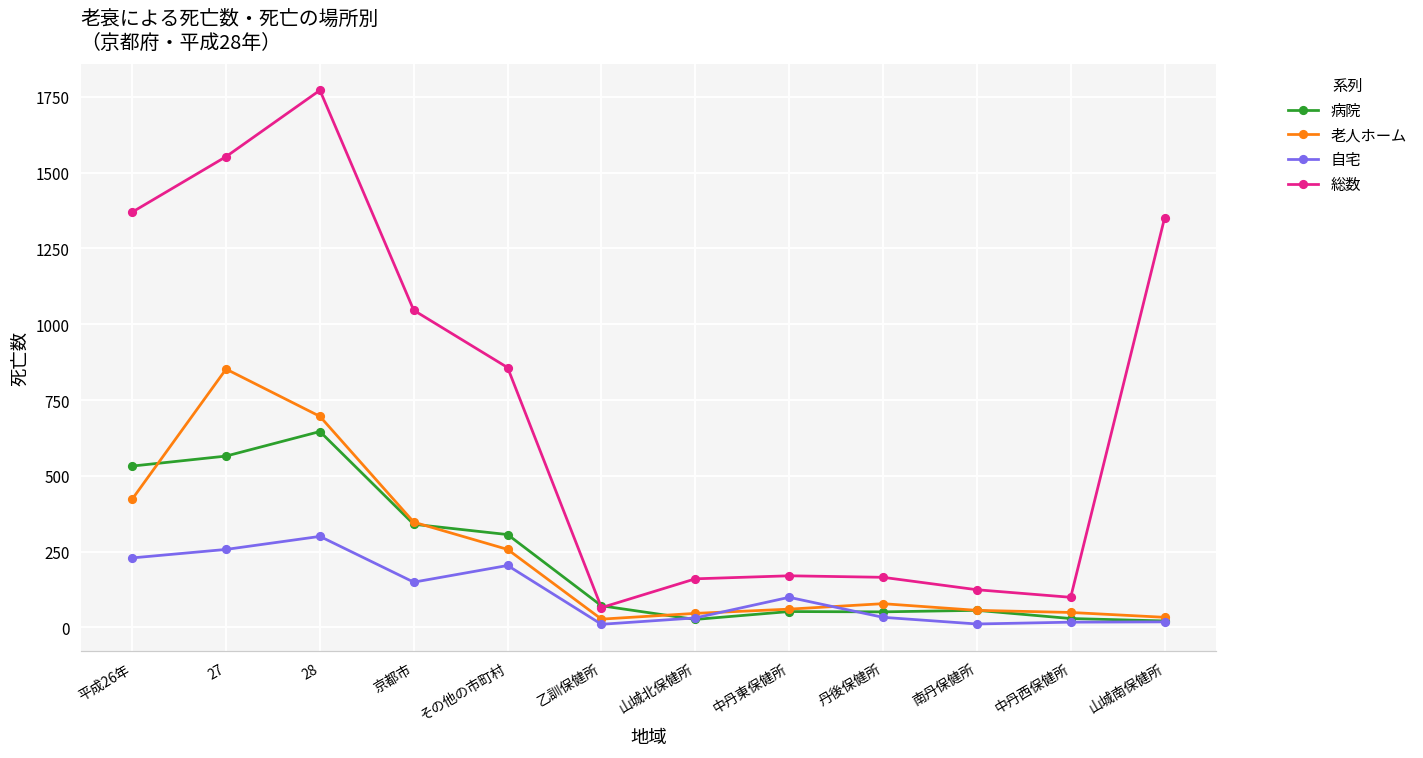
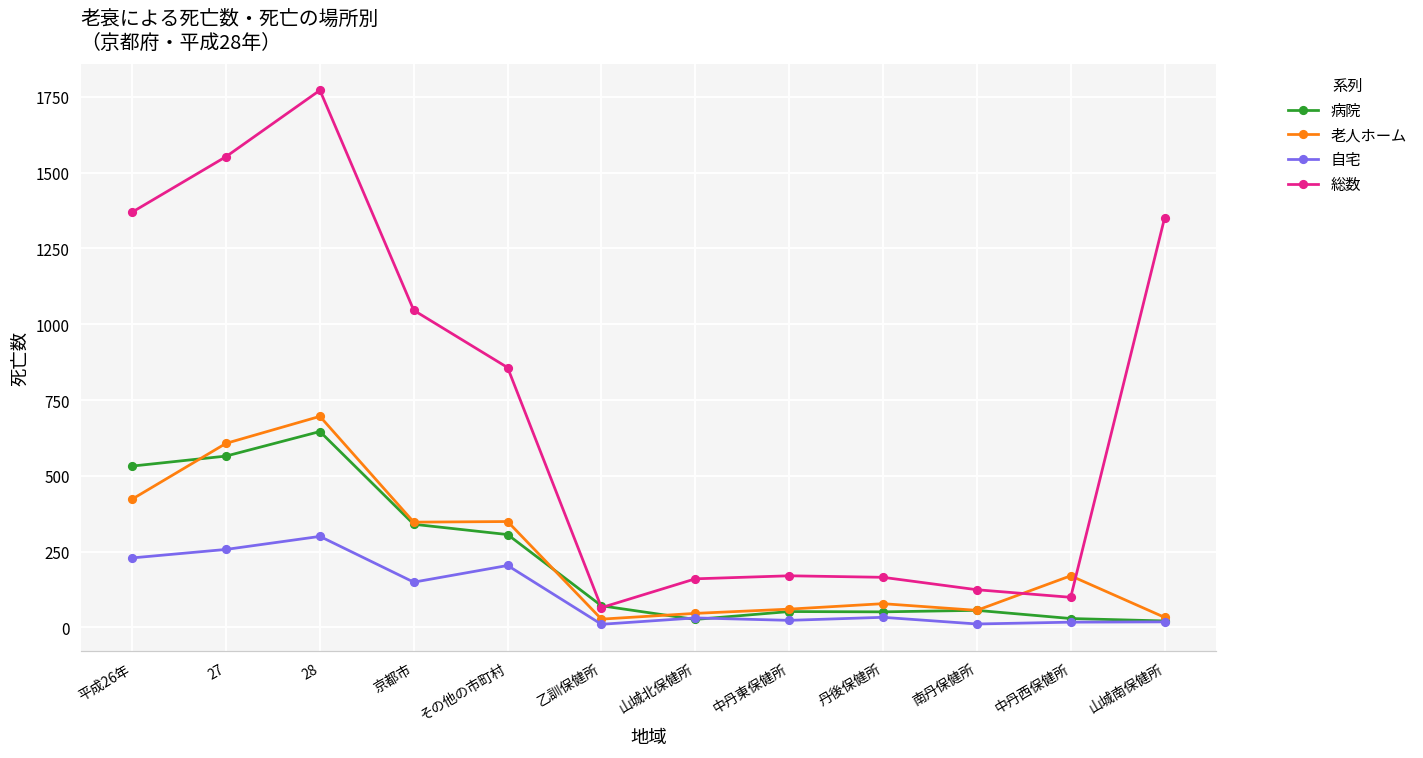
老人ホーム, 27: 850 -> 610
老人ホーム, その他の市町村: 260 -> 350
自宅, 中丹東保健所: 100 -> 20
老人ホーム, 中丹西保健所: 50 -> 170
